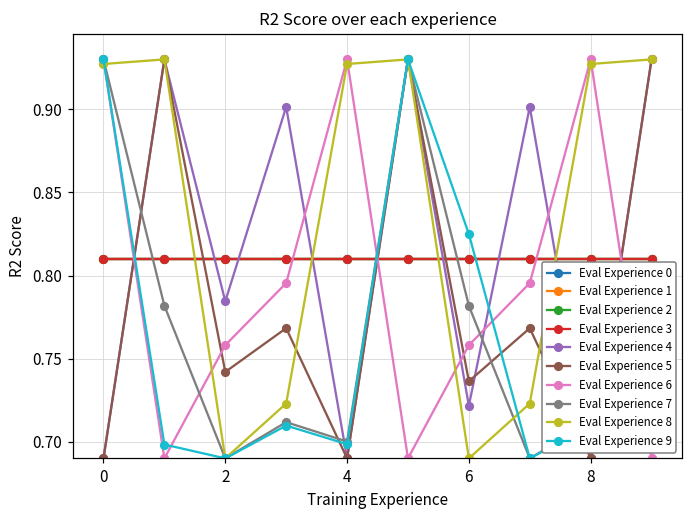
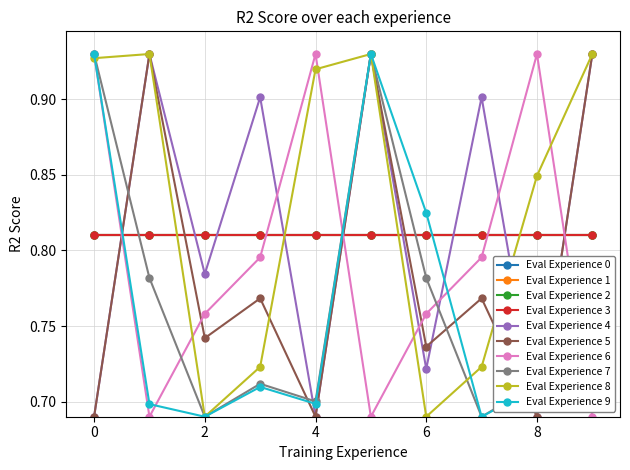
Eval Experience 8, 4: 0.927 -> 0.920
Eval Experience 8, 8: 0.927 -> 0.849
